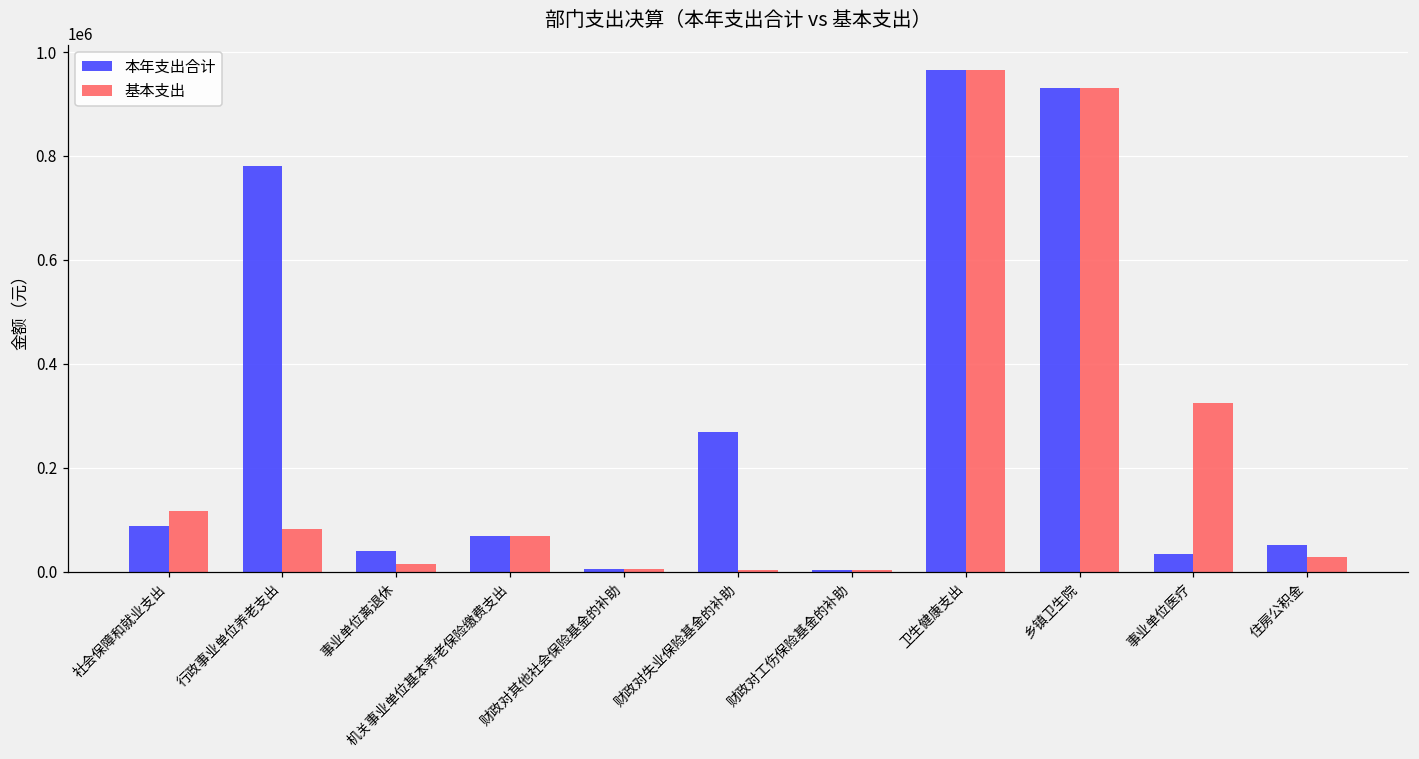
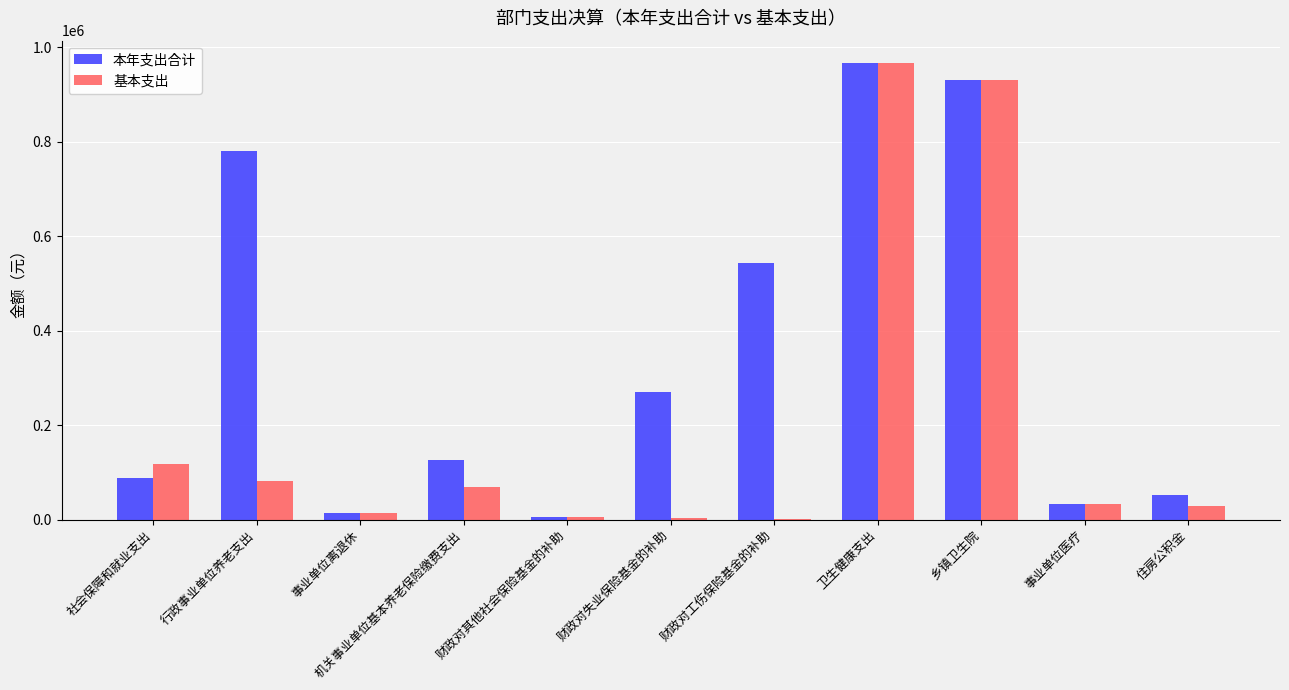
本年支出合计, 事业单位离退休: 40000 -> 10000
本年支出合计, 机关事业单位基本养老保险缴费支出: 70000 -> 130000
本年支出合计, 财政对工伤保险基金的补助: 0 -> 540000
基本支出, 事业单位医疗: 330000 -> 30000
